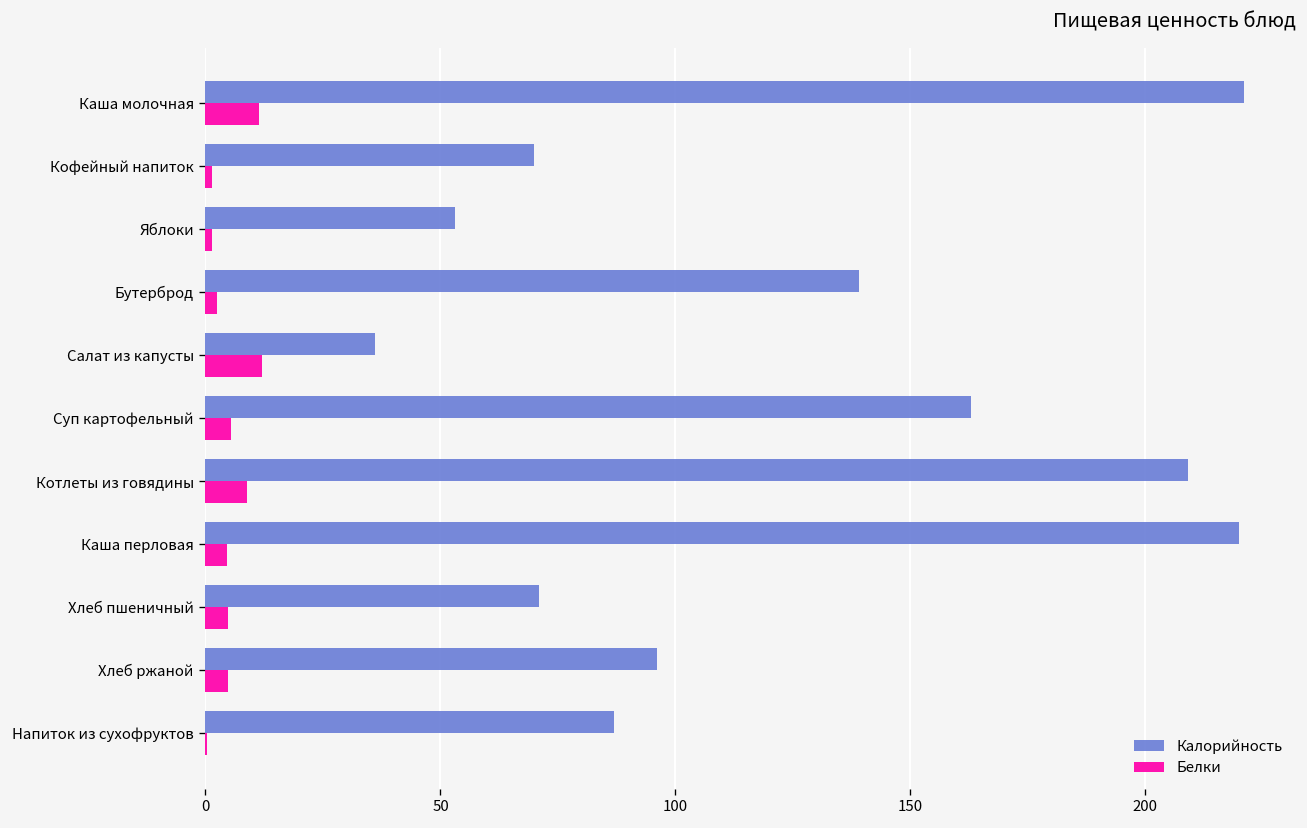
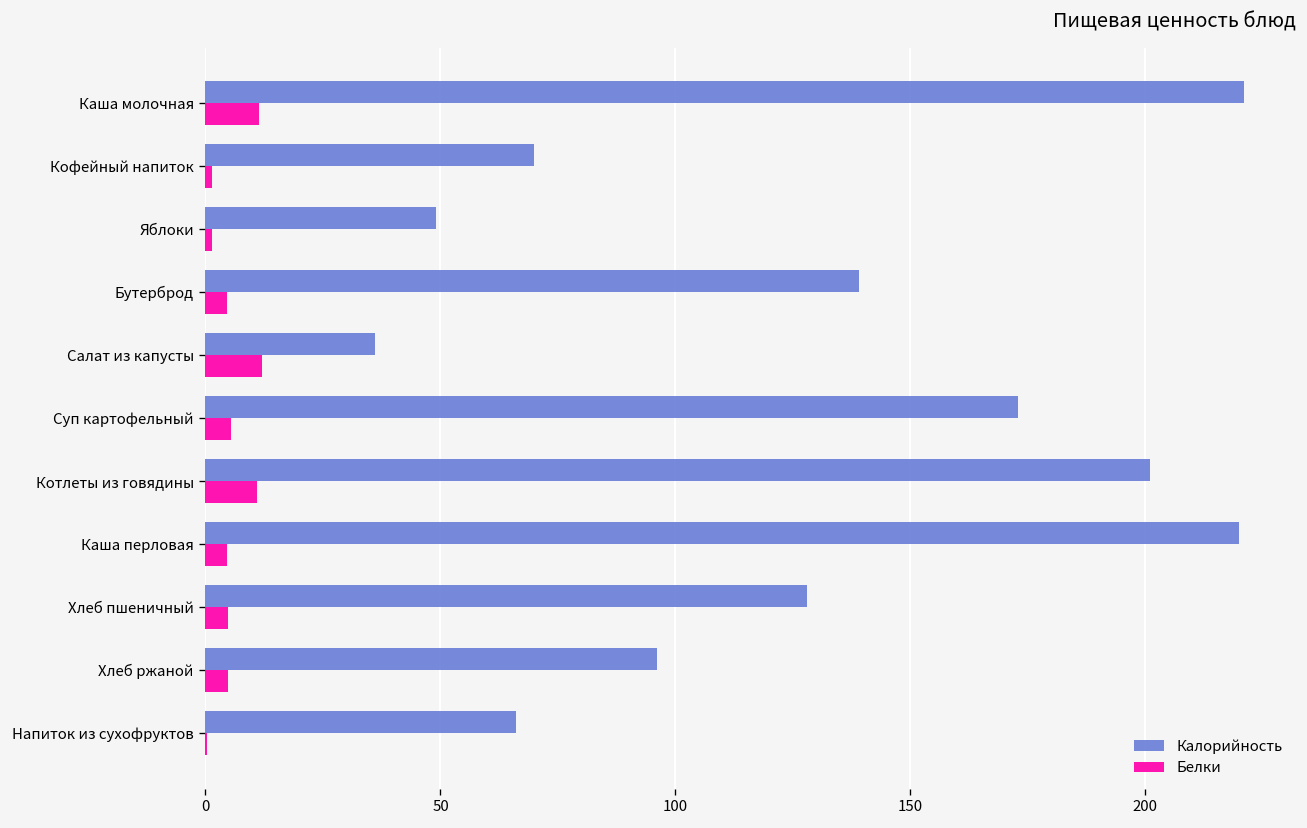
Калорийность, Яблоки: 53 -> 49
Белки, Бутерброд: 2 -> 5
Калорийность, Суп картофельный: 163 -> 173
Калорийность, Котлеты из говядины: 209 -> 201
Белки, Котлеты из говядины: 9 -> 11
Калорийность, Хлеб пшеничный: 71 -> 128
Калорийность, Напиток из сухофруктов: 87 -> 66
